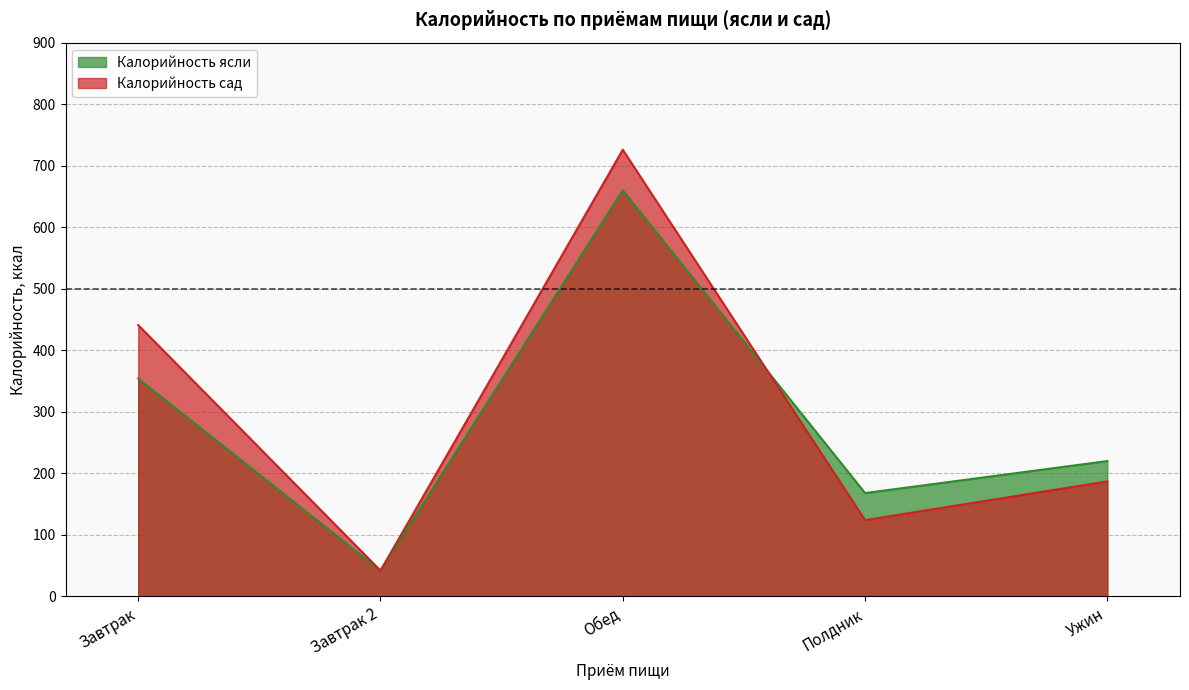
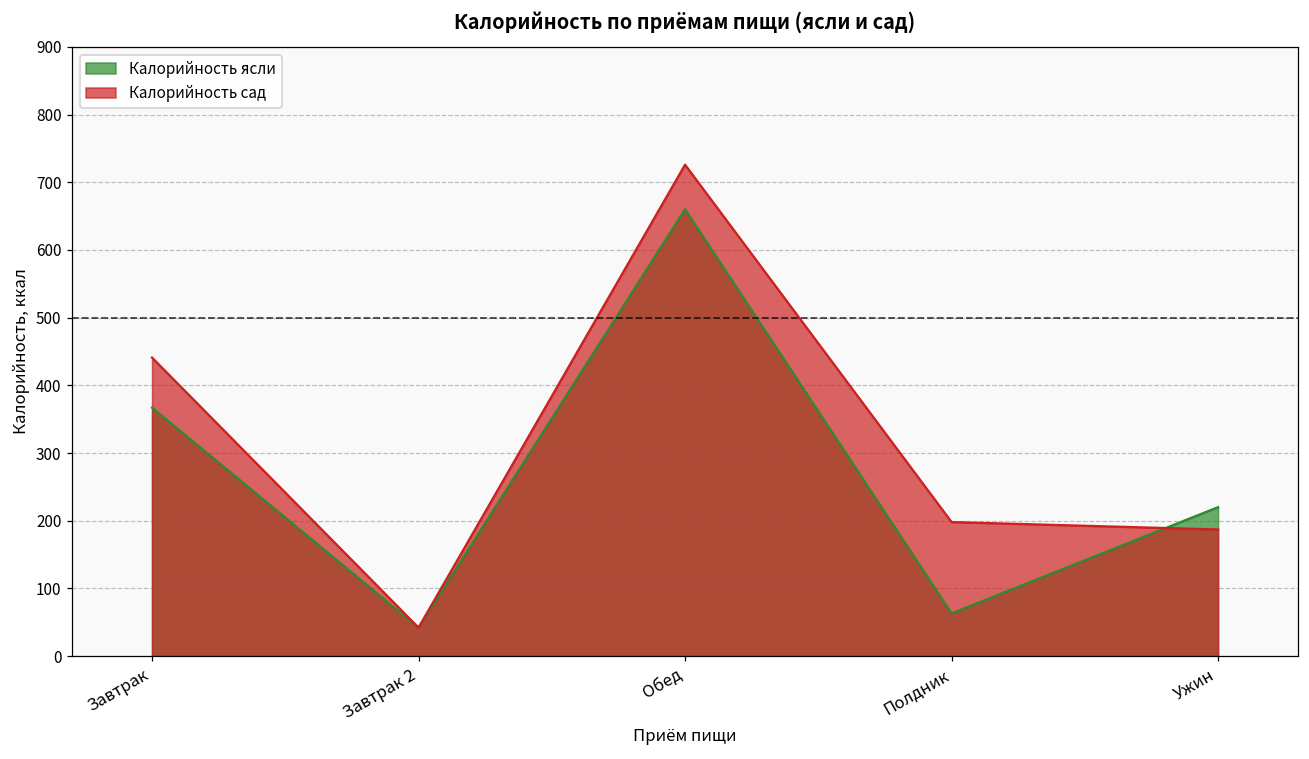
Калорийность ясли, Завтрак: 350 -> 370
Калорийность ясли, Полдник: 170 -> 60
Калорийность сад, Полдник: 120 -> 200
